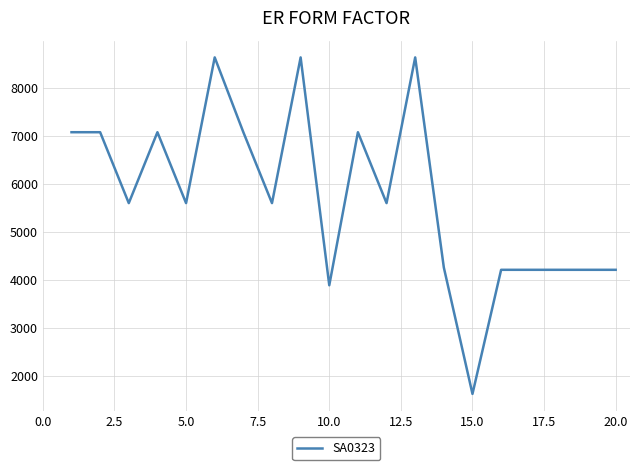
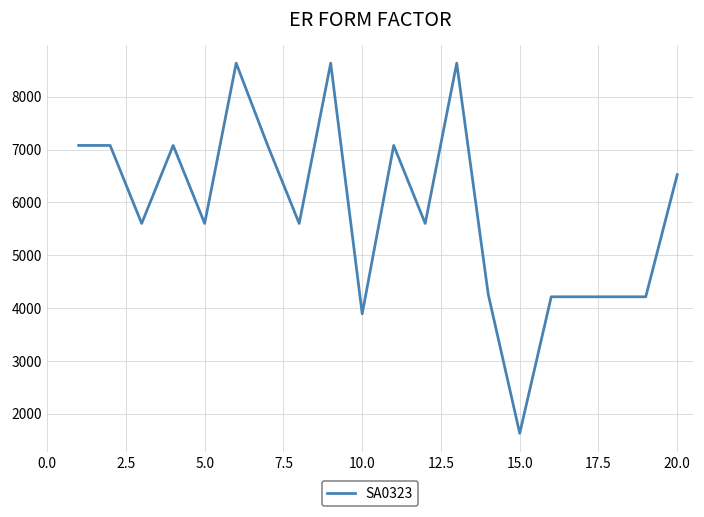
20.0: 4200 -> 6500
